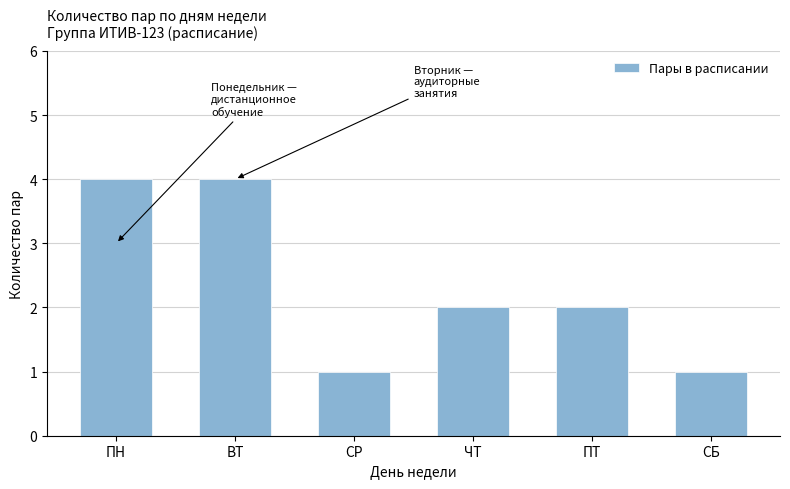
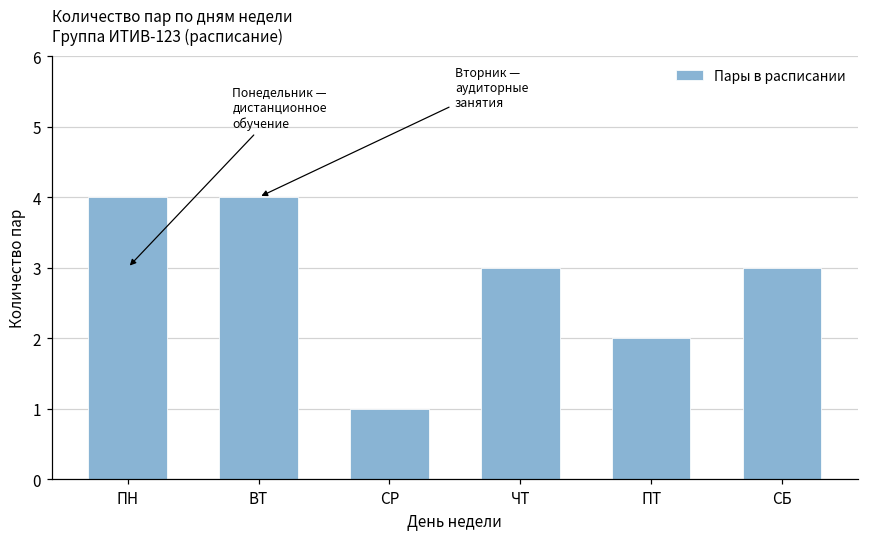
ЧТ: 2 -> 3
СБ: 1 -> 3
